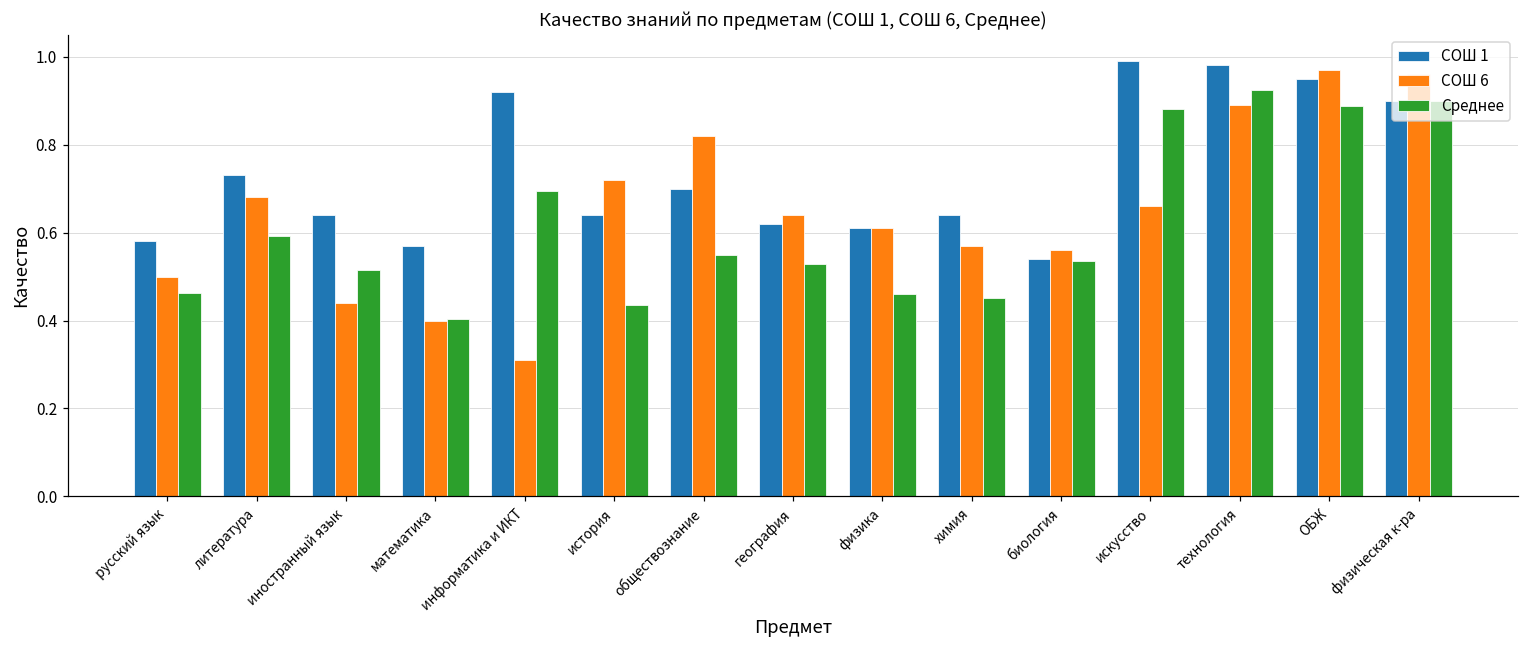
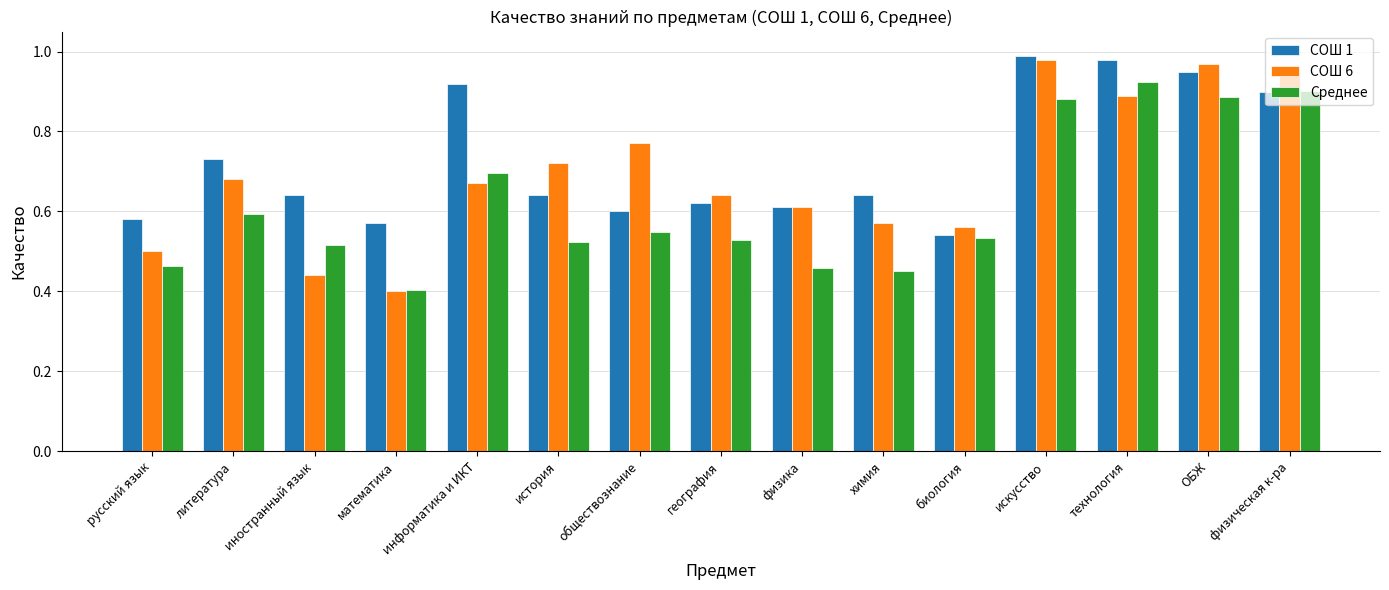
СОШ 6, информатика и ИКТ: 0.31 -> 0.67
Среднее, история: 0.44 -> 0.52
СОШ 1, обществознание: 0.7 -> 0.6
СОШ 6, обществознание: 0.82 -> 0.77
СОШ 6, искусство: 0.66 -> 0.98
